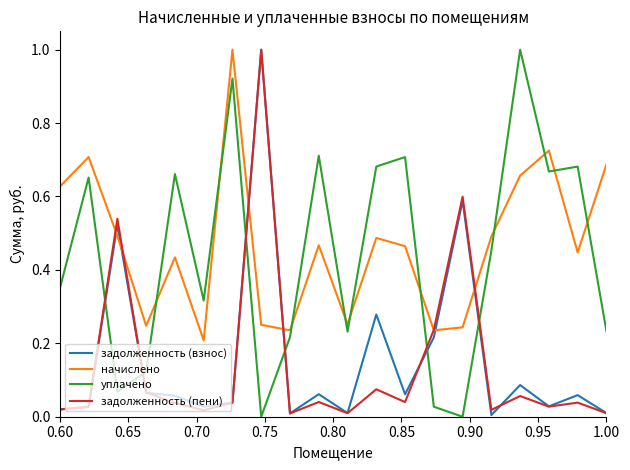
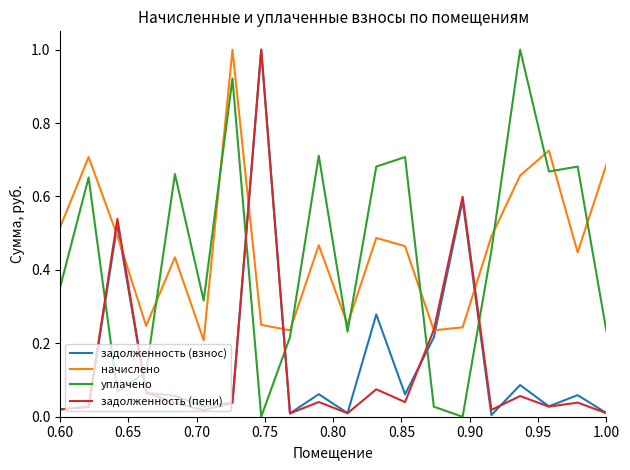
начислено, 0.60: 0.63 -> 0.51
